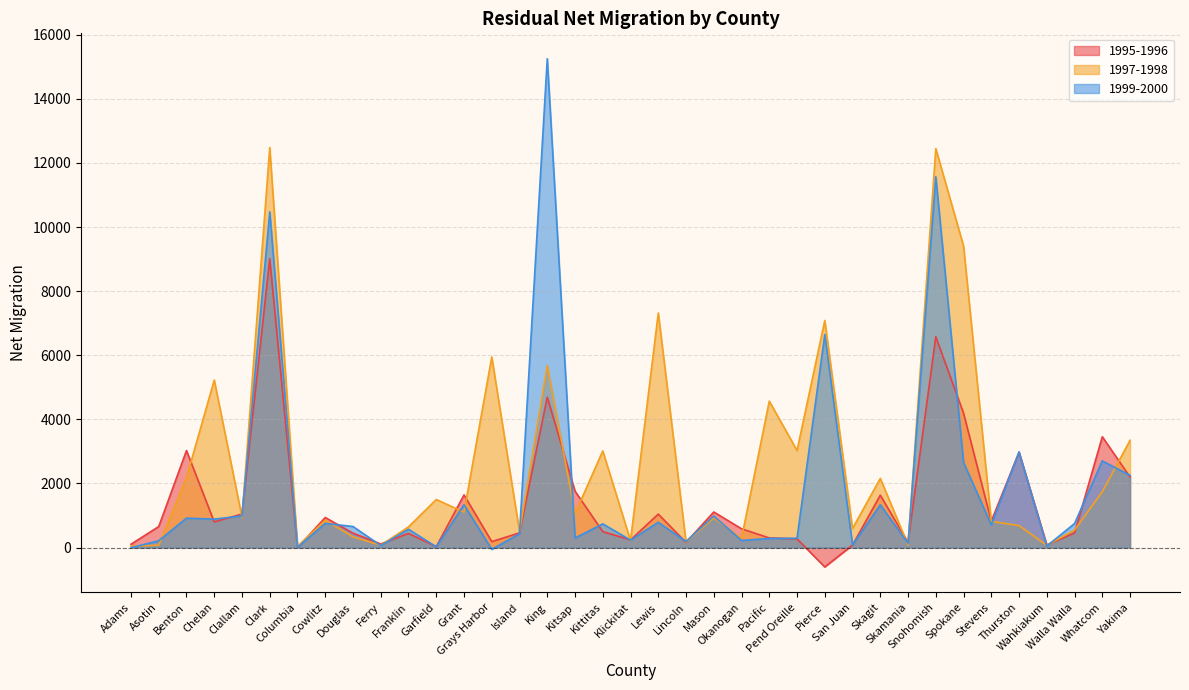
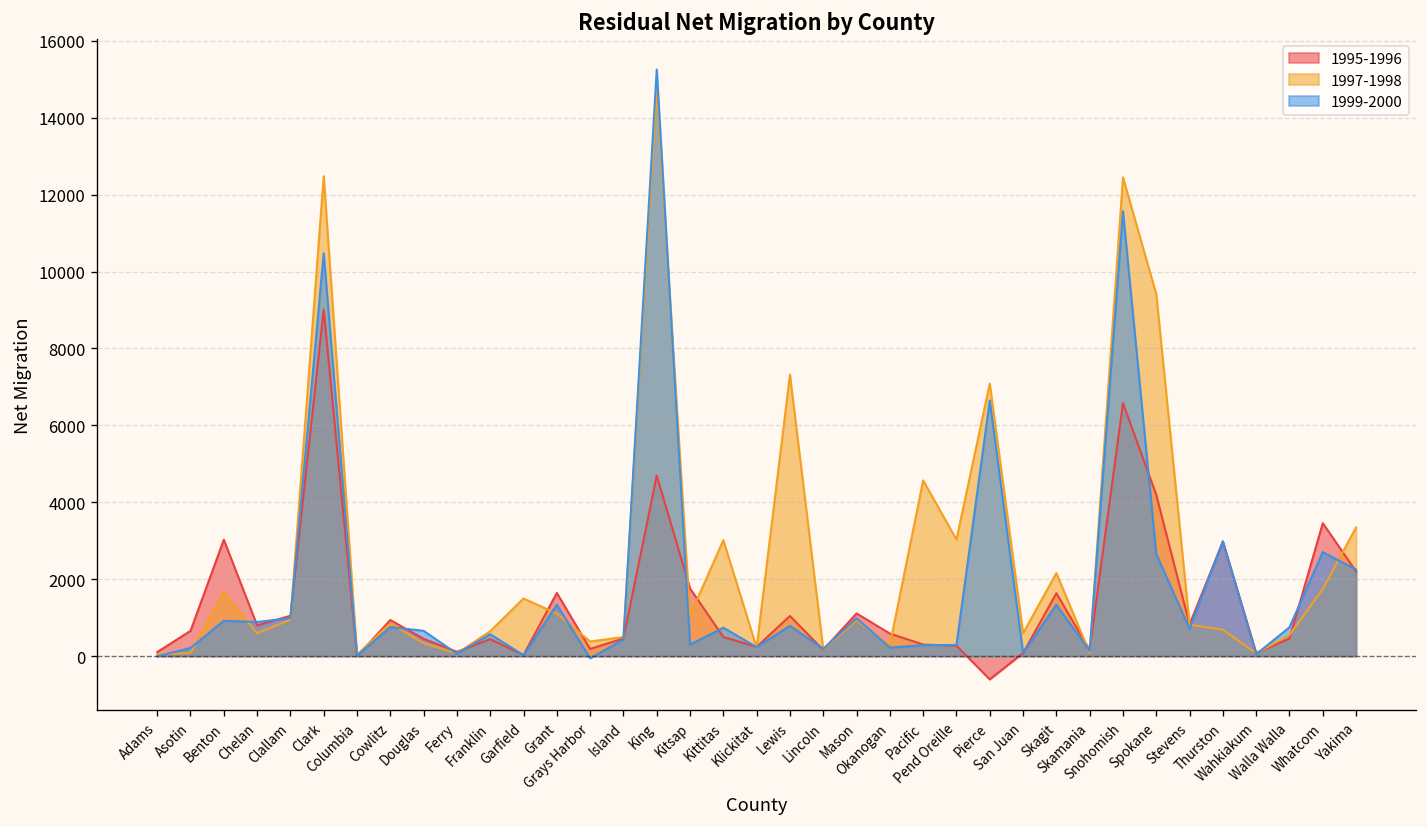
1997-1998, Benton: 2200 -> 1700
1997-1998, Chelan: 5200 -> 600
1997-1998, Grays Harbor: 5900 -> 400
1997-1998, King: 5700 -> 14700
